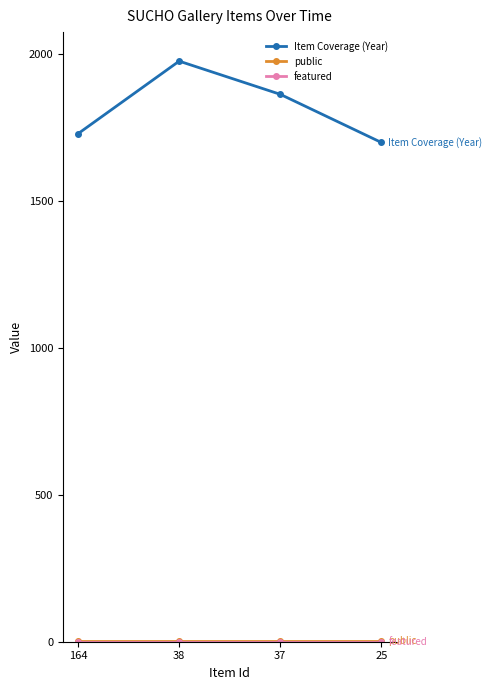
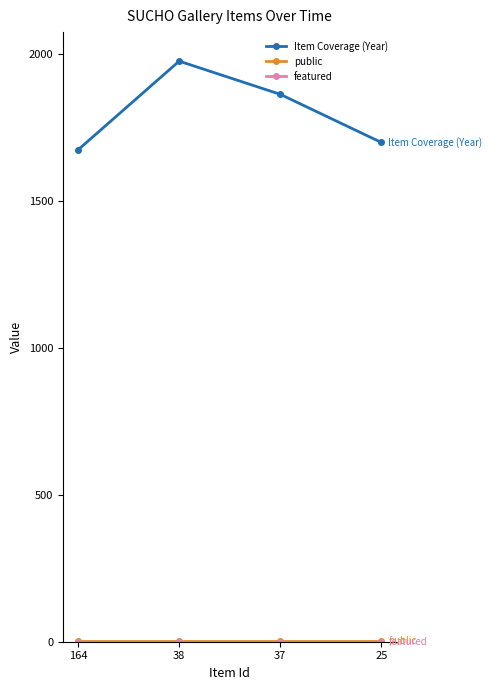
Item Coverage (Year), 164: 1730 -> 1680
